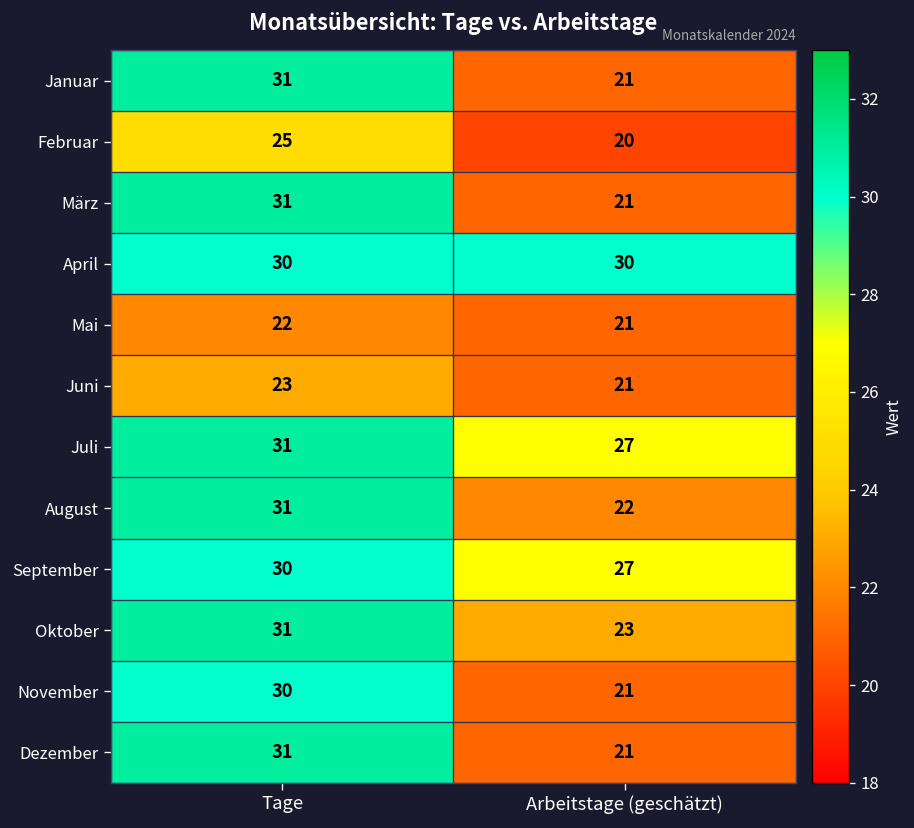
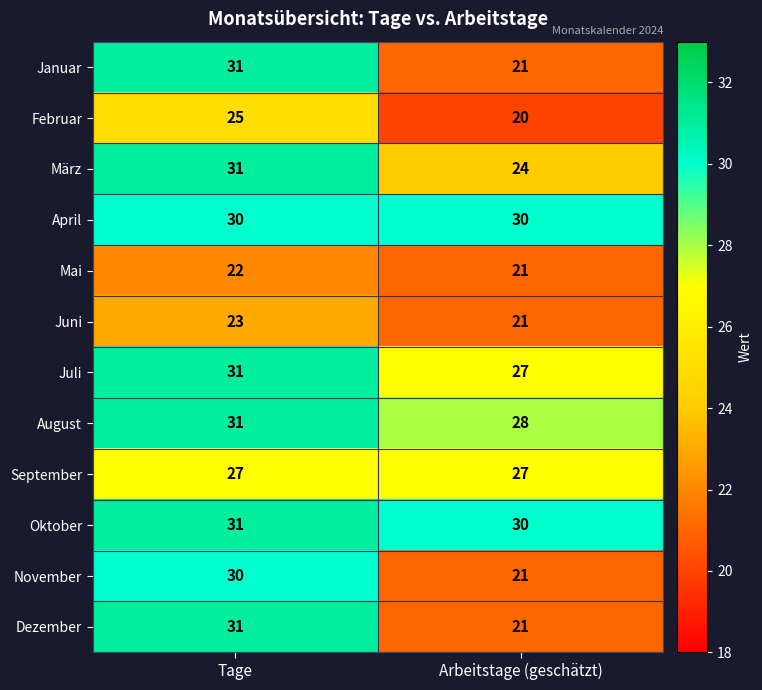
März, Arbeitstage (geschätzt): 21 -> 24
August, Arbeitstage (geschätzt): 22 -> 28
September, Tage: 30 -> 27
Oktober, Arbeitstage (geschätzt): 23 -> 30
